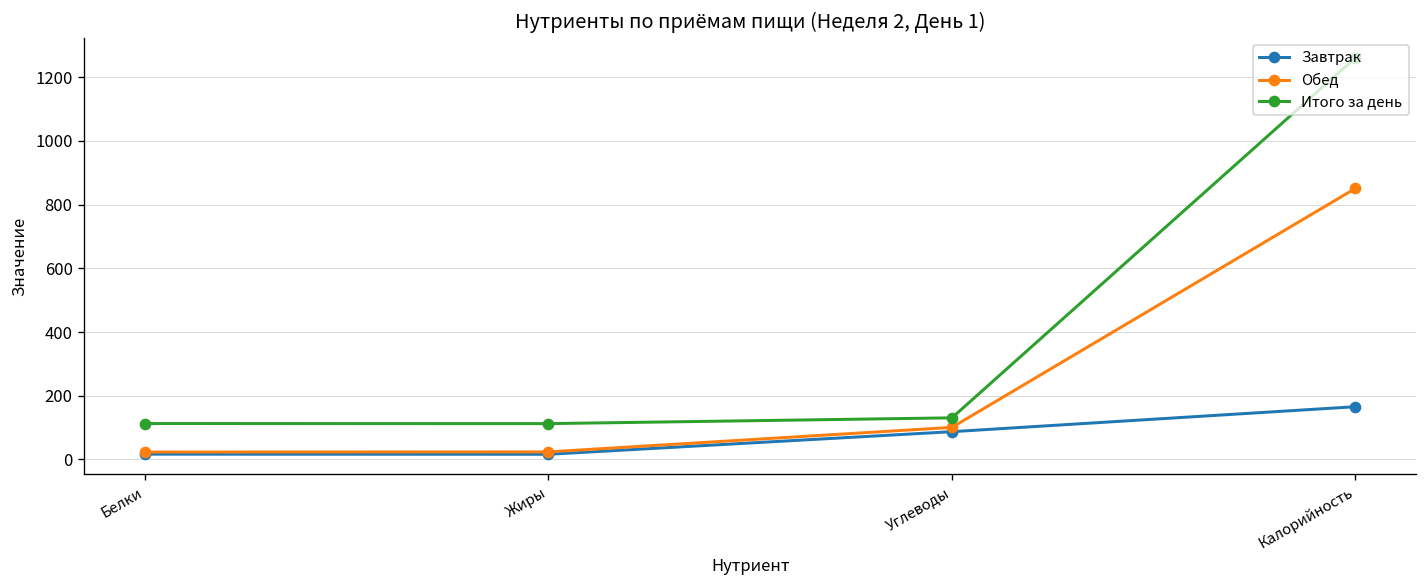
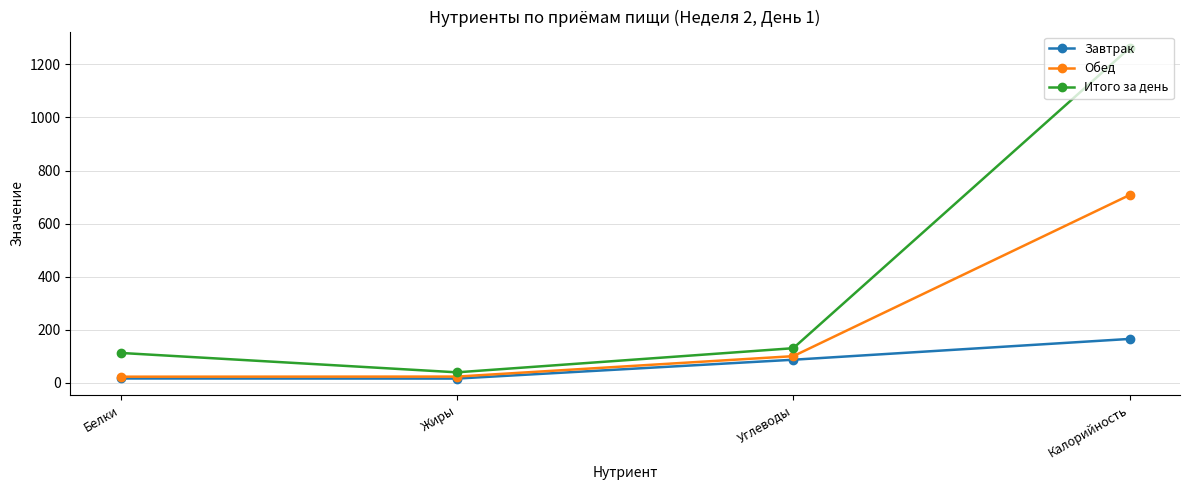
Итого за день, Жиры: 110 -> 40
Обед, Калорийность: 850 -> 710
